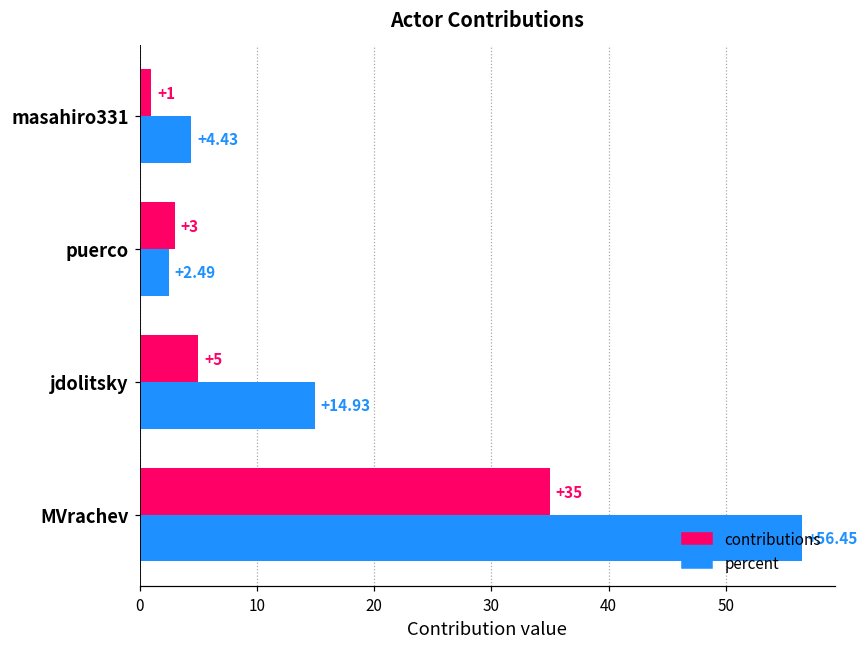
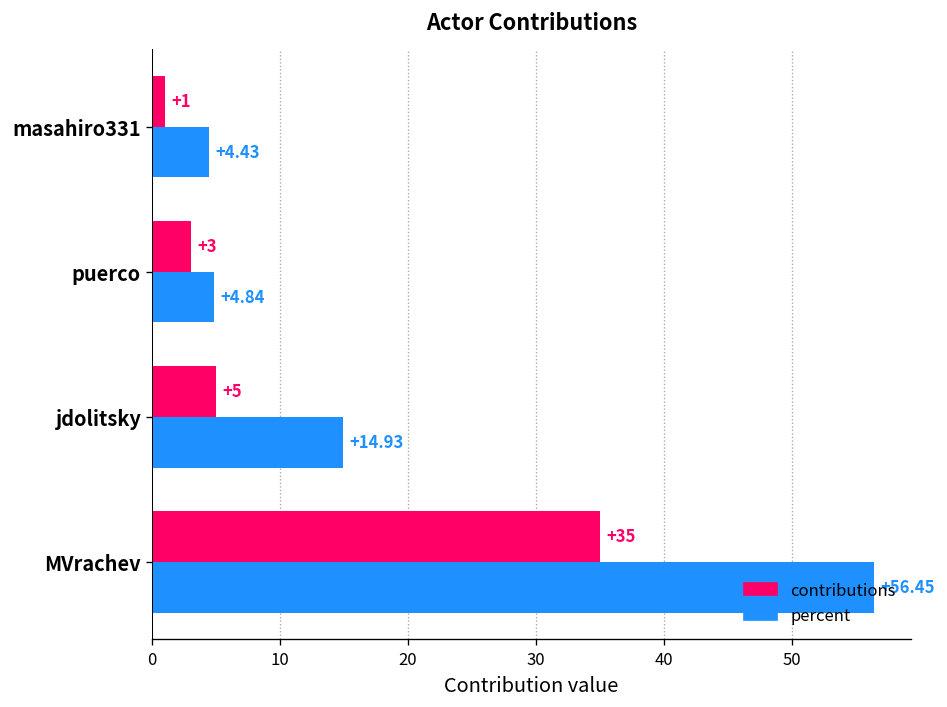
percent, puerco: +2.49 -> +4.84
